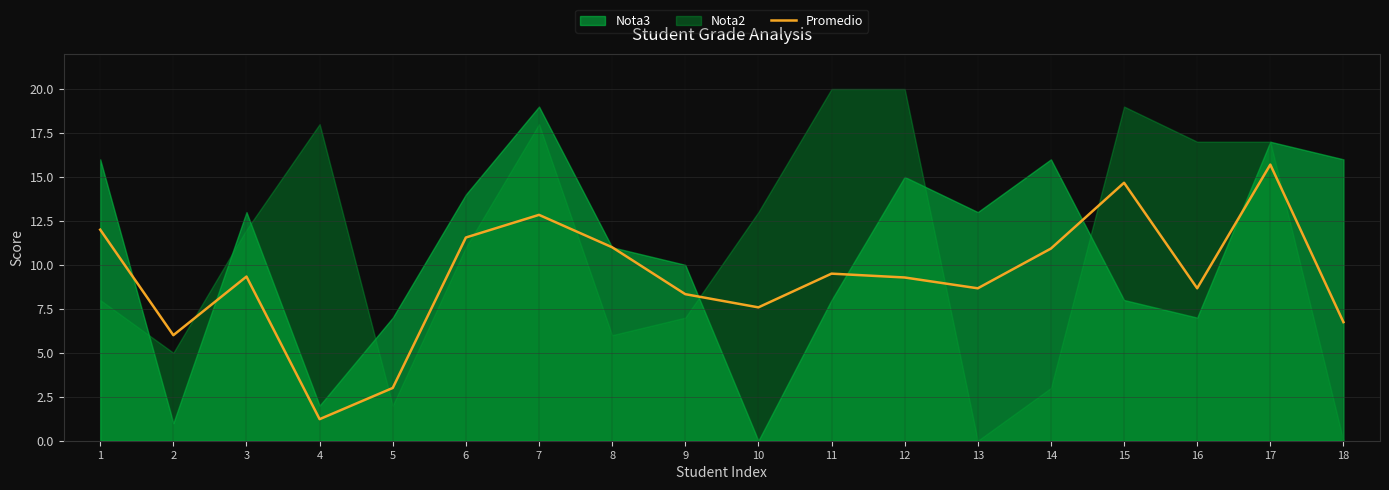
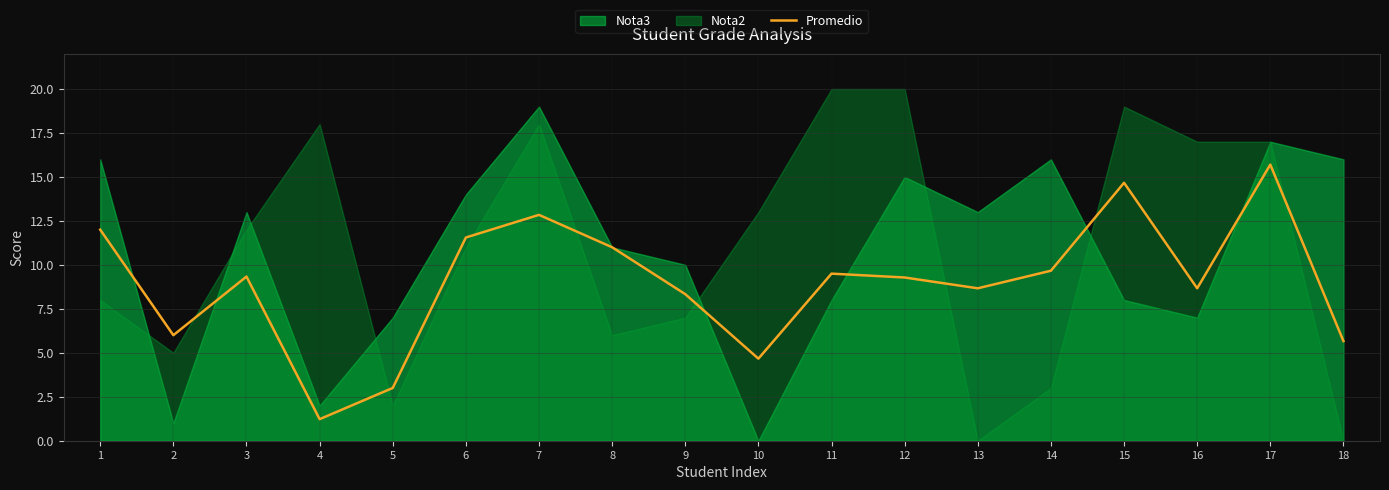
Promedio, 10: 7.6 -> 4.7
Promedio, 14: 10.9 -> 9.7
Promedio, 18: 6.7 -> 5.7
